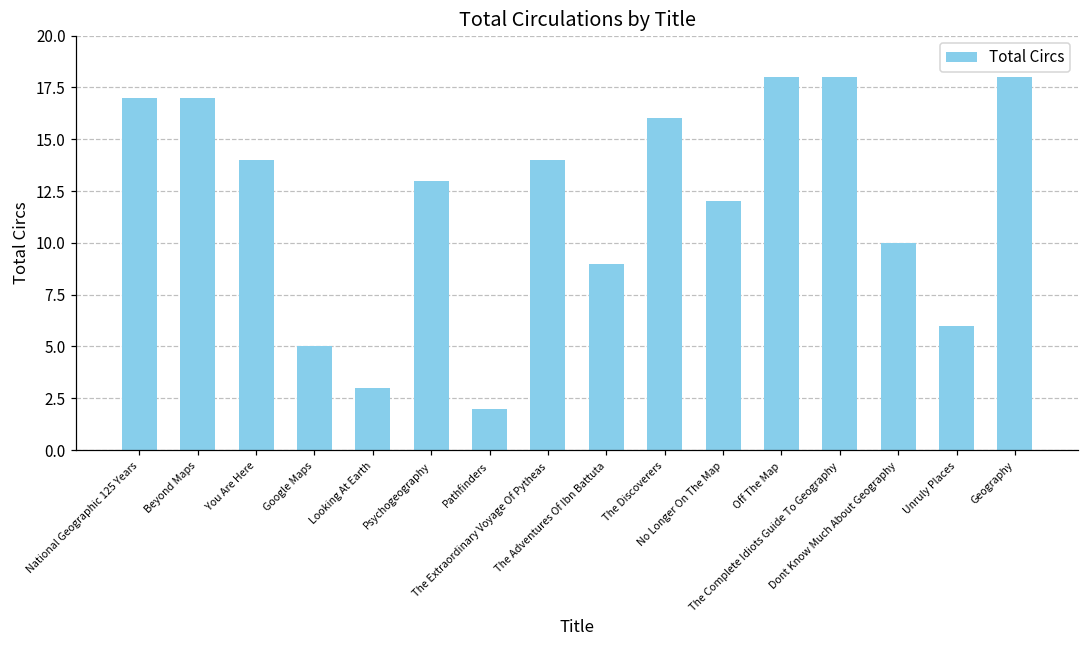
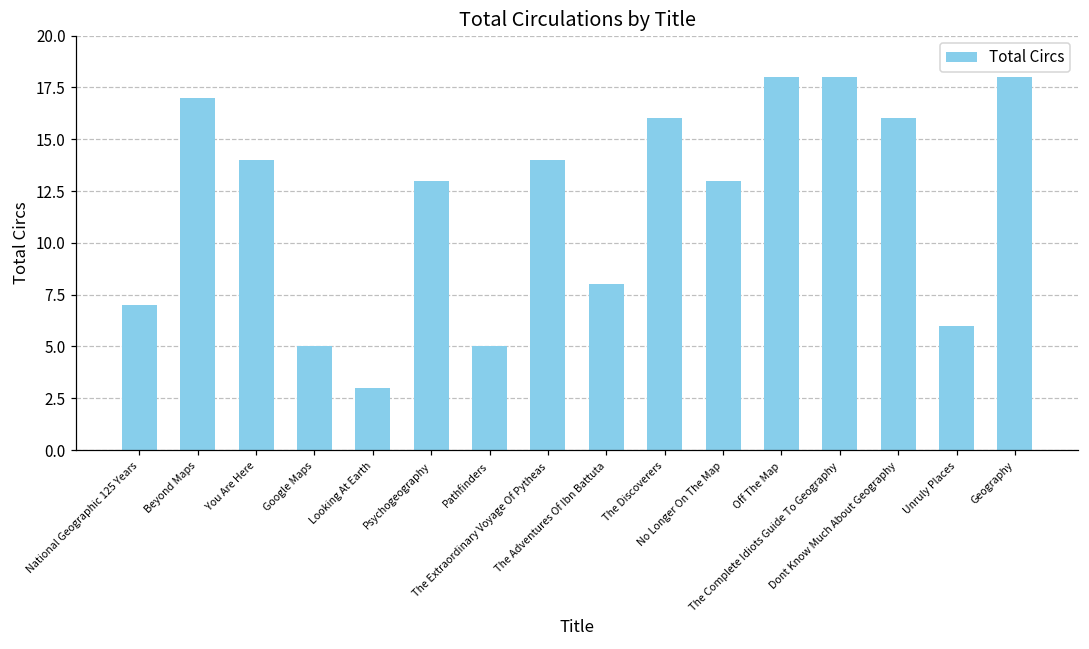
National Geographic 125 Years: 17 -> 7
Pathfinders: 2 -> 5
The Adventures Of Ibn Battuta: 9 -> 8
No Longer On The Map: 12 -> 13
Dont Know Much About Geography: 10 -> 16
